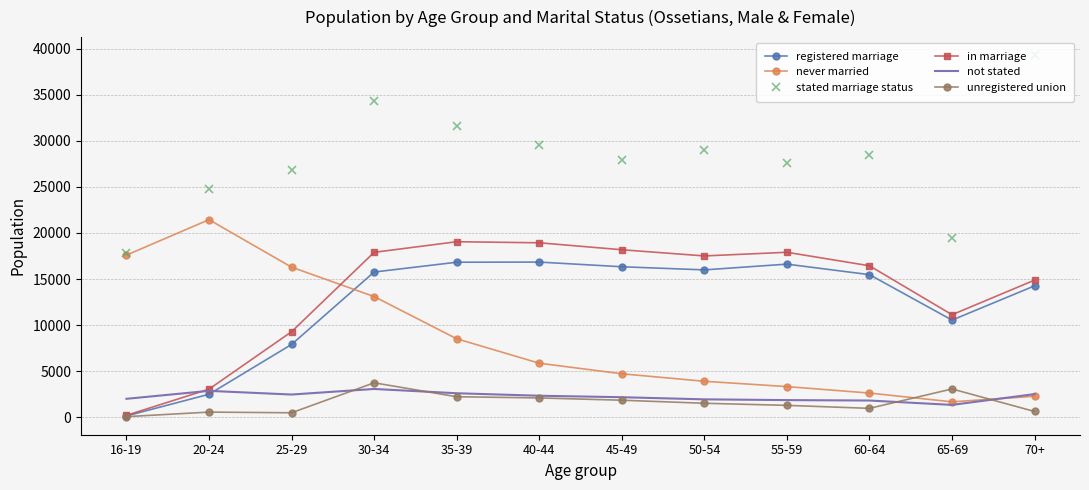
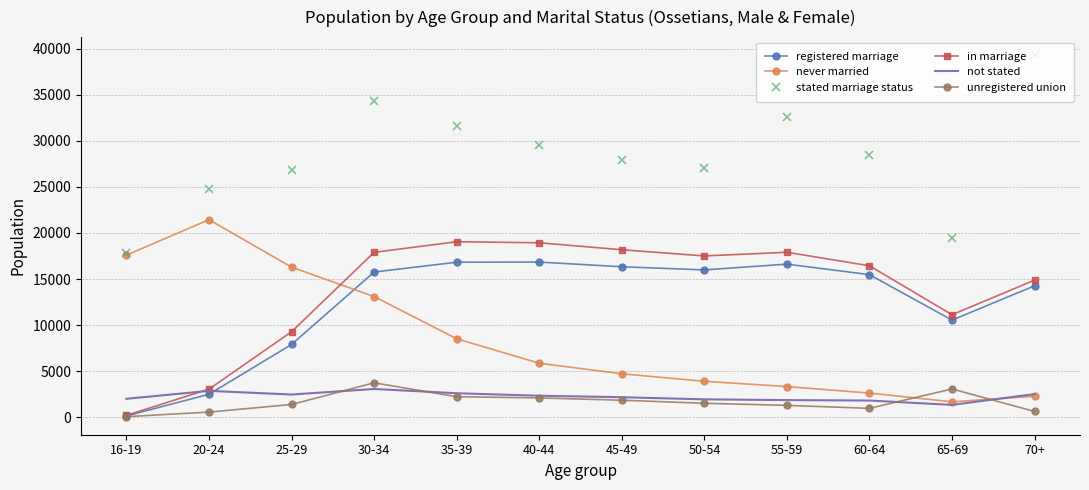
unregistered union, 25-29: 0 -> 1000
stated marriage status, 50-54: 29000 -> 27000
stated marriage status, 55-59: 28000 -> 33000
